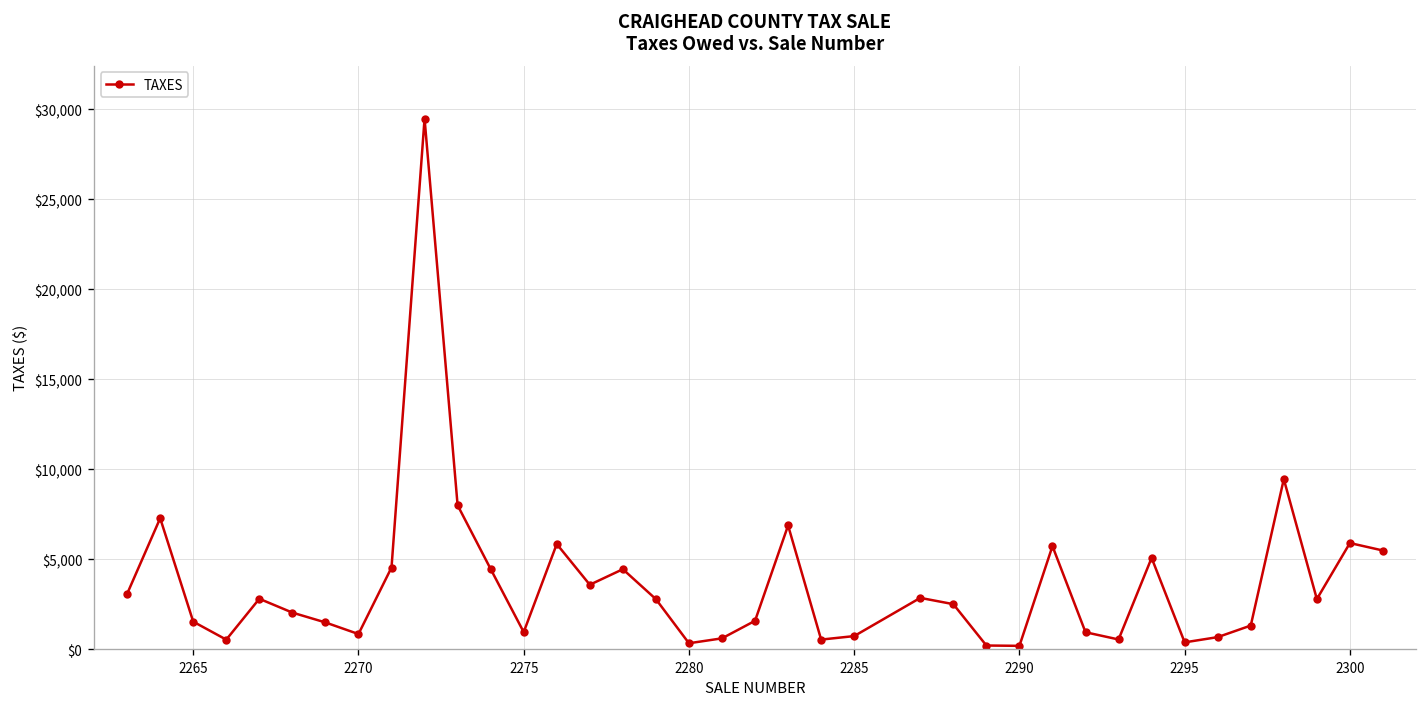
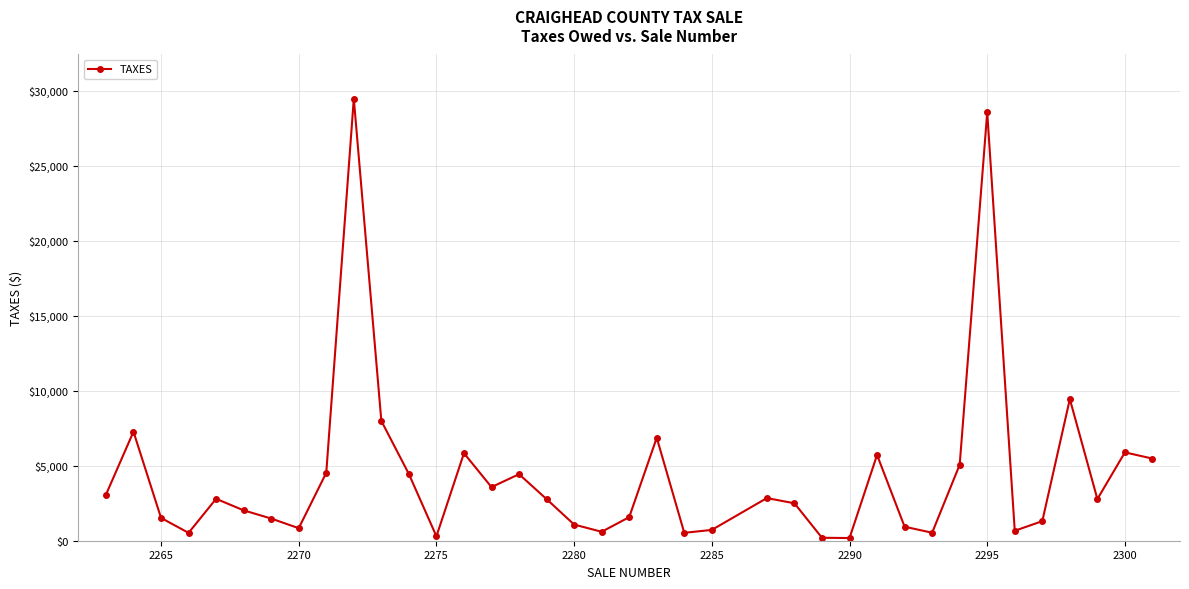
2275: $900 -> $300
2280: $300 -> $1,100
2295: $400 -> $28,600
